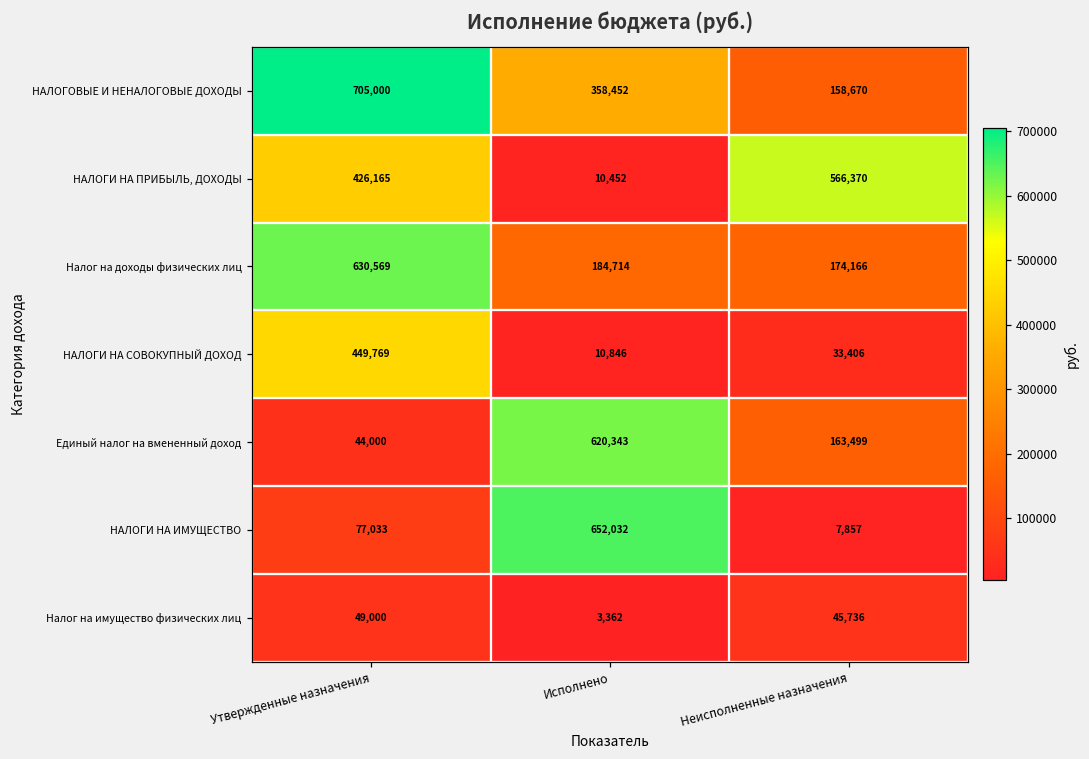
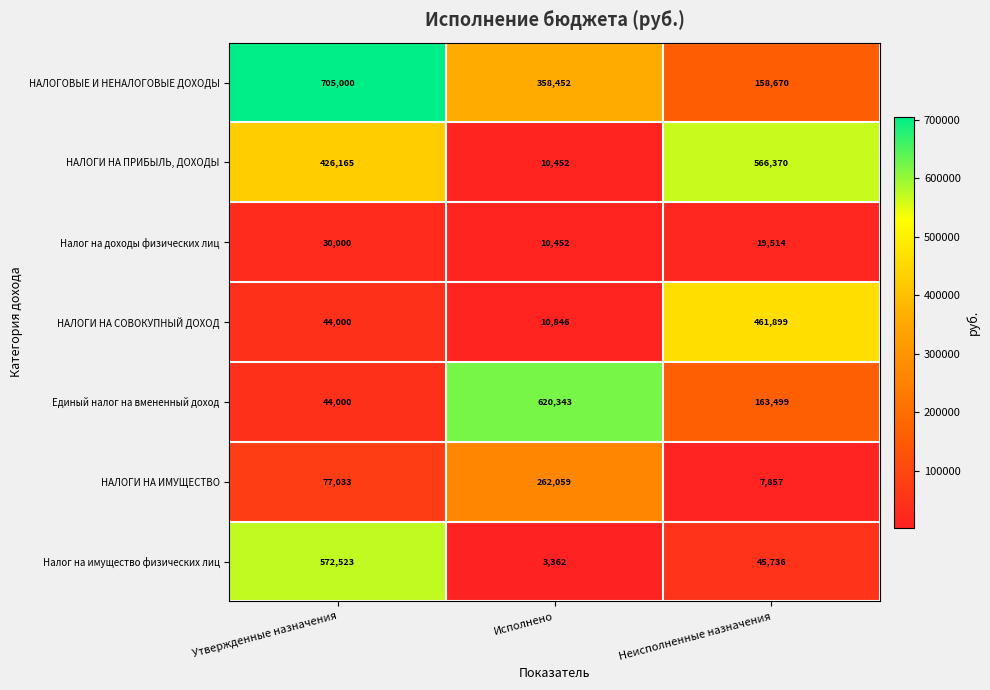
Налог на доходы физических лиц, Утвержденные назначения: 630,569 -> 30,000
Налог на доходы физических лиц, Исполнено: 184,714 -> 10,452
Налог на доходы физических лиц, Неисполненные назначения: 174,166 -> 19,514
НАЛОГИ НА СОВОКУПНЫЙ ДОХОД, Утвержденные назначения: 449,769 -> 44,000
НАЛОГИ НА СОВОКУПНЫЙ ДОХОД, Неисполненные назначения: 33,406 -> 461,899
НАЛОГИ НА ИМУЩЕСТВО, Исполнено: 652,032 -> 262,059
Налог на имущество физических лиц, Утвержденные назначения: 49,000 -> 572,523
